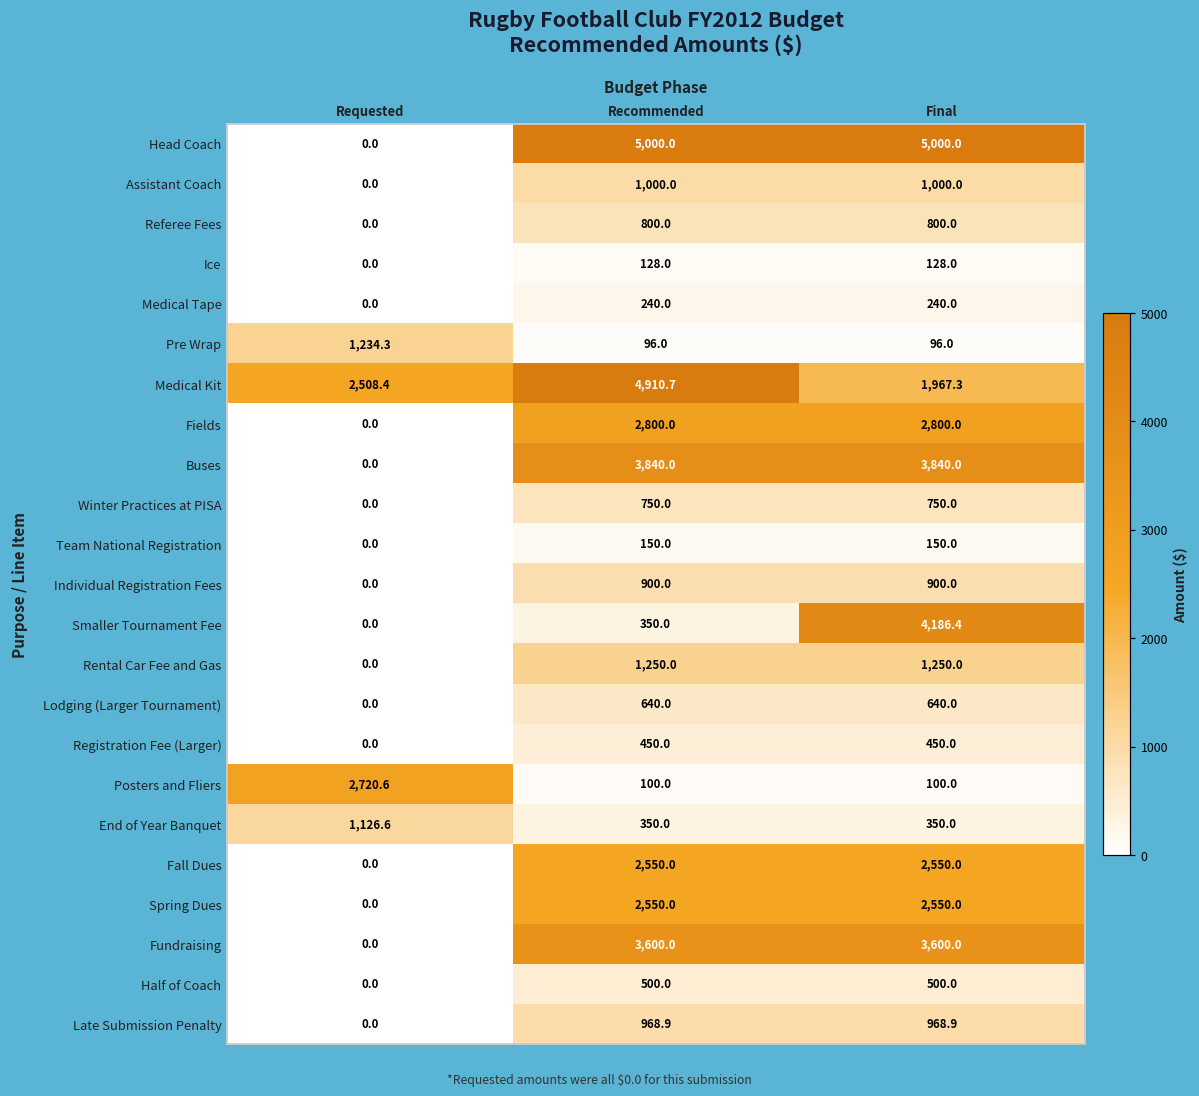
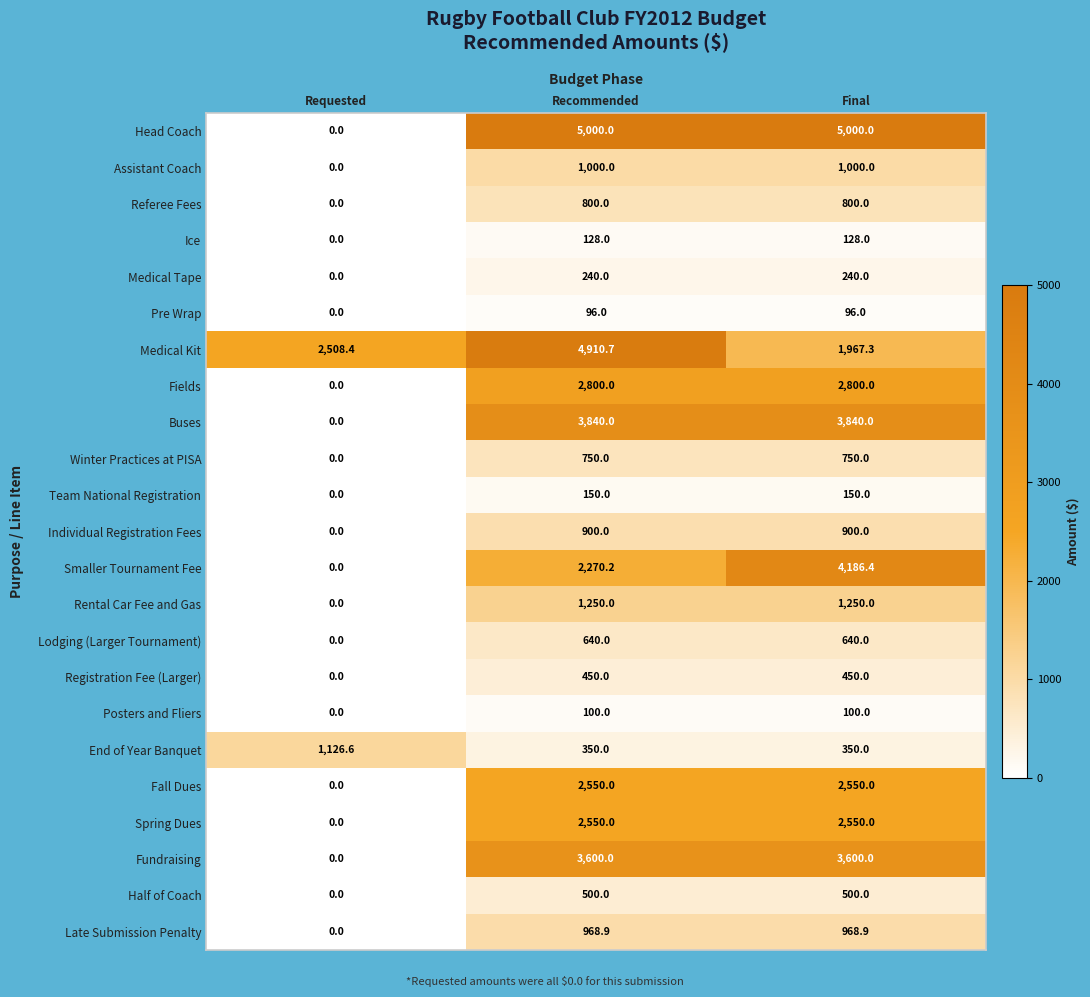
Pre Wrap, Requested: 1,234.3 -> 0.0
Smaller Tournament Fee, Recommended: 350.0 -> 2,270.2
Posters and Fliers, Requested: 2,720.6 -> 0.0
